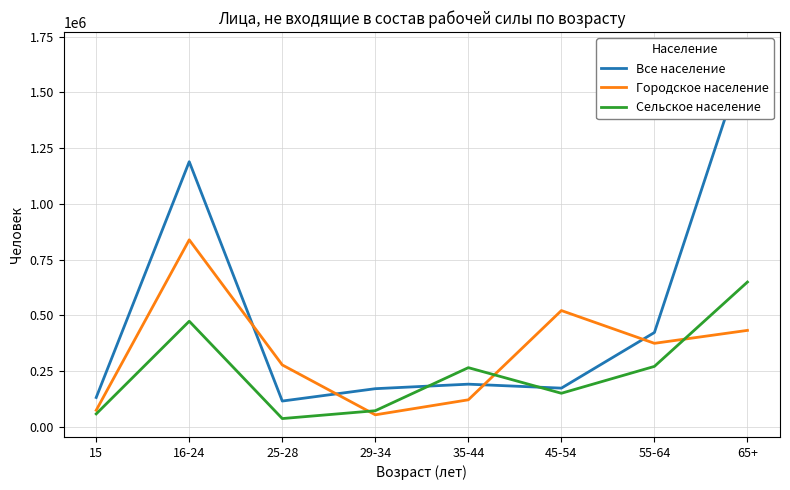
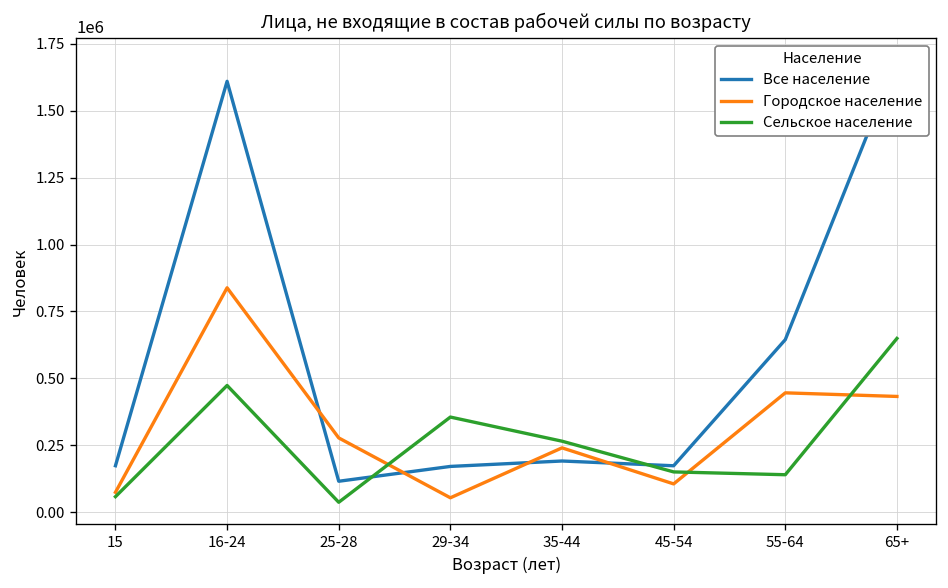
Все население, 15: 130000 -> 170000
Все население, 16-24: 1190000 -> 1610000
Сельское население, 29-34: 70000 -> 360000
Городское население, 35-44: 120000 -> 240000
Городское население, 45-54: 520000 -> 110000
Все население, 55-64: 420000 -> 640000
Городское население, 55-64: 370000 -> 450000
Сельское население, 55-64: 270000 -> 140000
